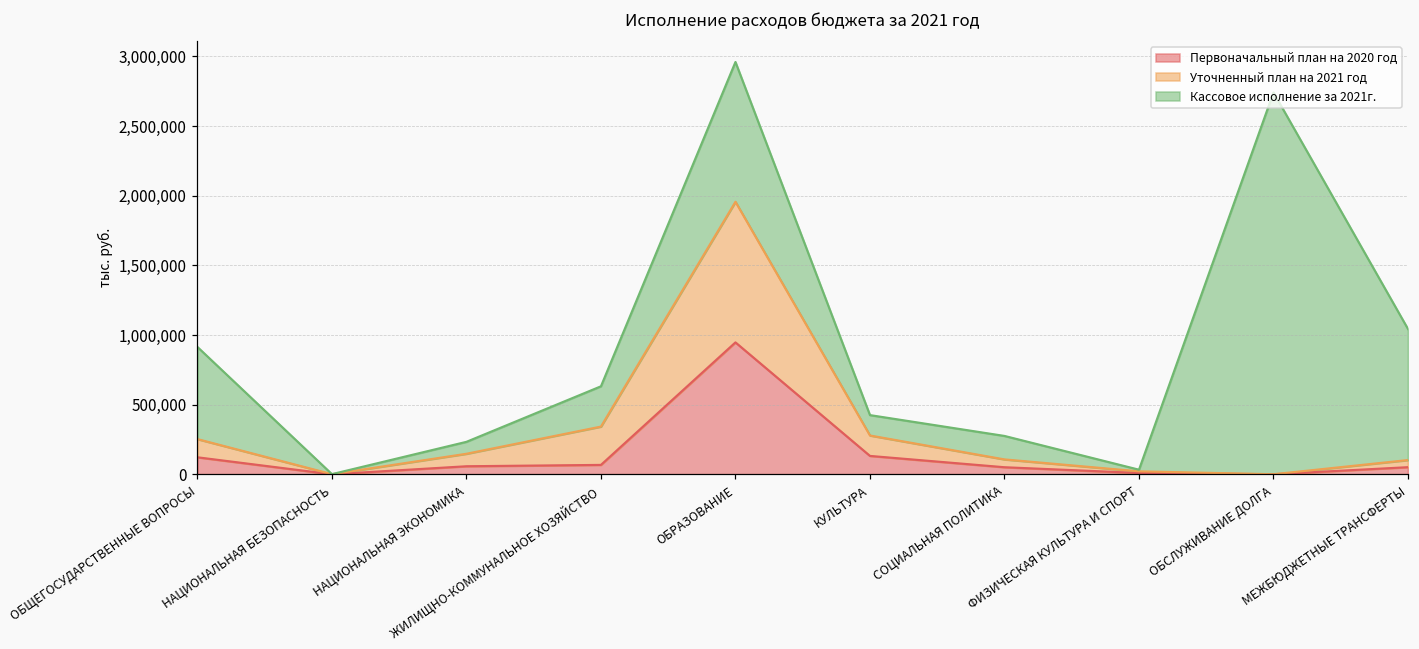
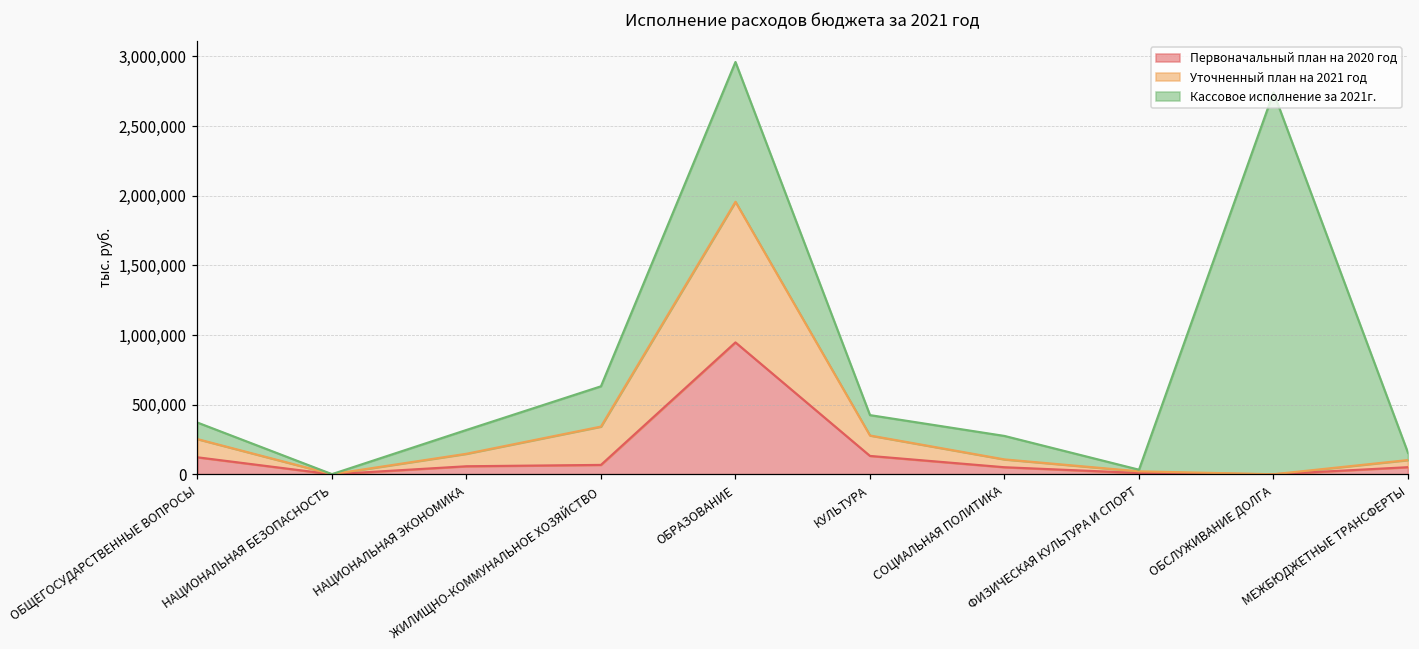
Кассовое исполнение за 2021г., ОБЩЕГОСУДАРСТВЕННЫЕ ВОПРОСЫ: 660,000 -> 120,000
Кассовое исполнение за 2021г., НАЦИОНАЛЬНАЯ ЭКОНОМИКА: 90,000 -> 170,000
Кассовое исполнение за 2021г., МЕЖБЮДЖЕТНЫЕ ТРАНСФЕРТЫ: 940,000 -> 50,000
